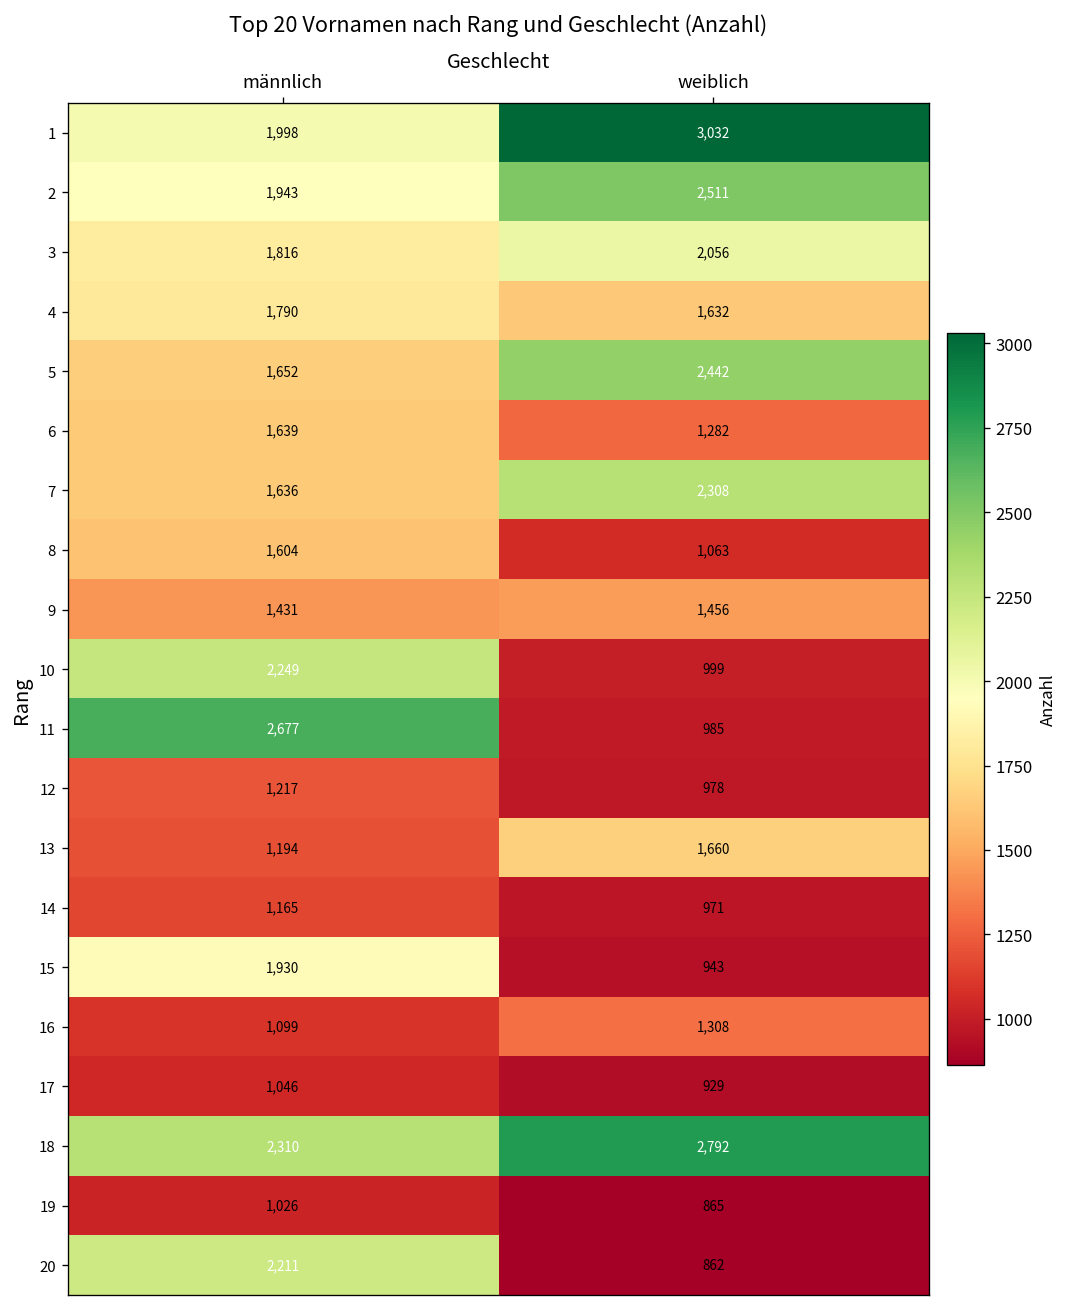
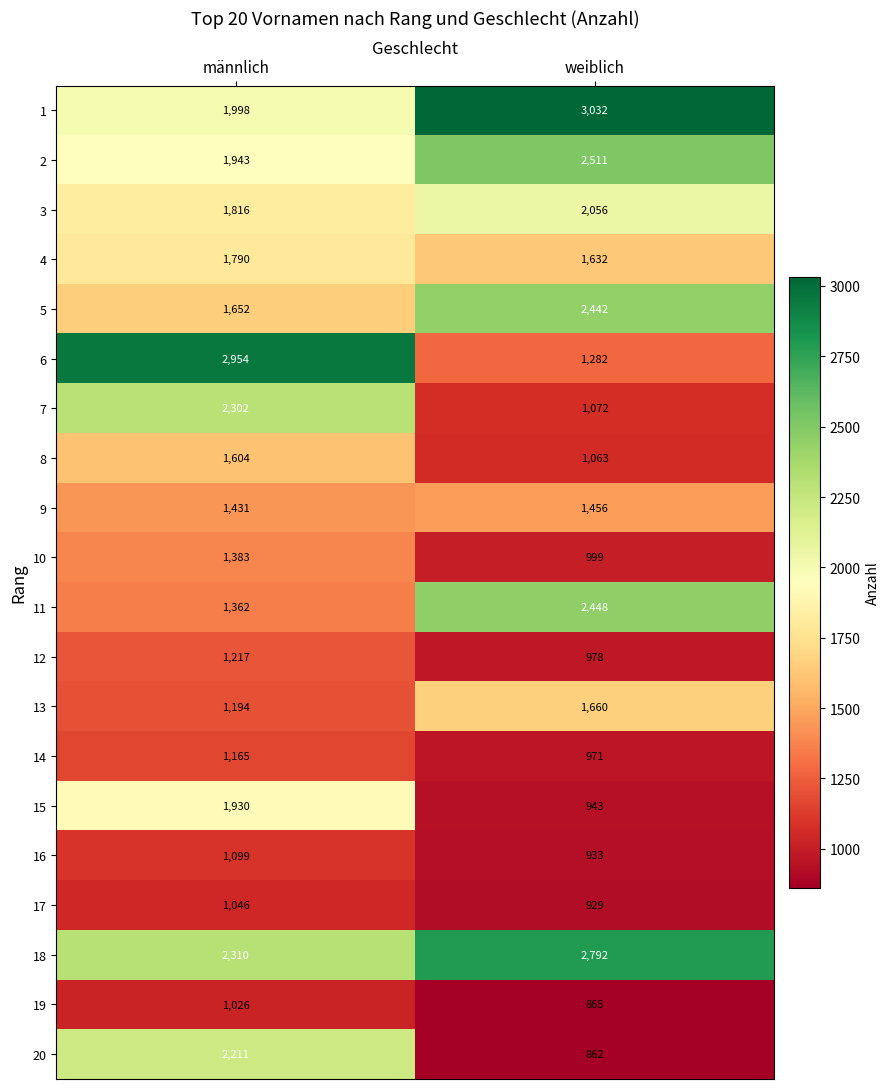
6, männlich: 1,639 -> 2,954
7, männlich: 1,636 -> 2,302
7, weiblich: 2,308 -> 1,072
10, männlich: 2,249 -> 1,383
11, männlich: 2,677 -> 1,362
11, weiblich: 985 -> 2,448
16, weiblich: 1,308 -> 933
